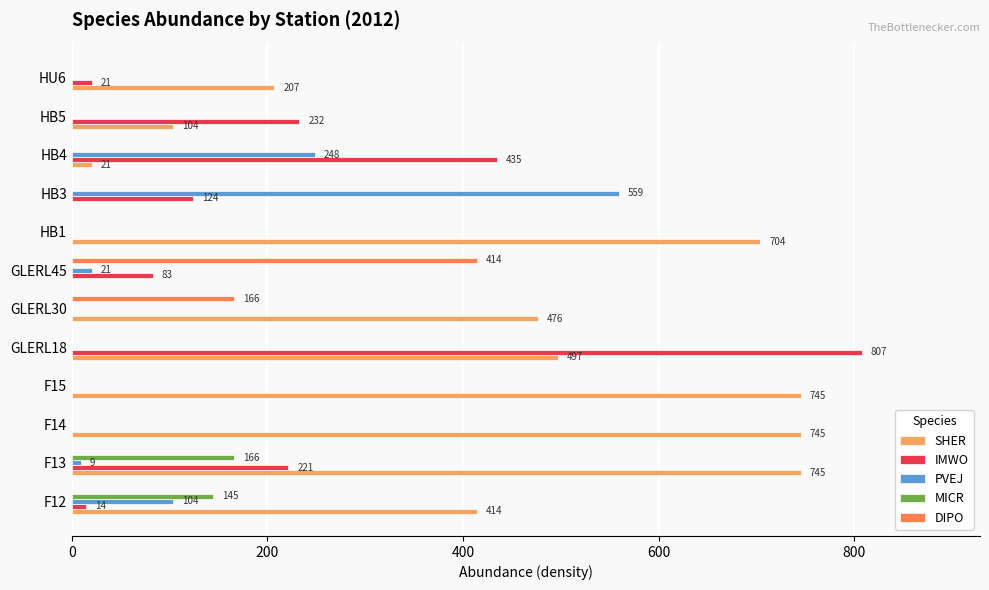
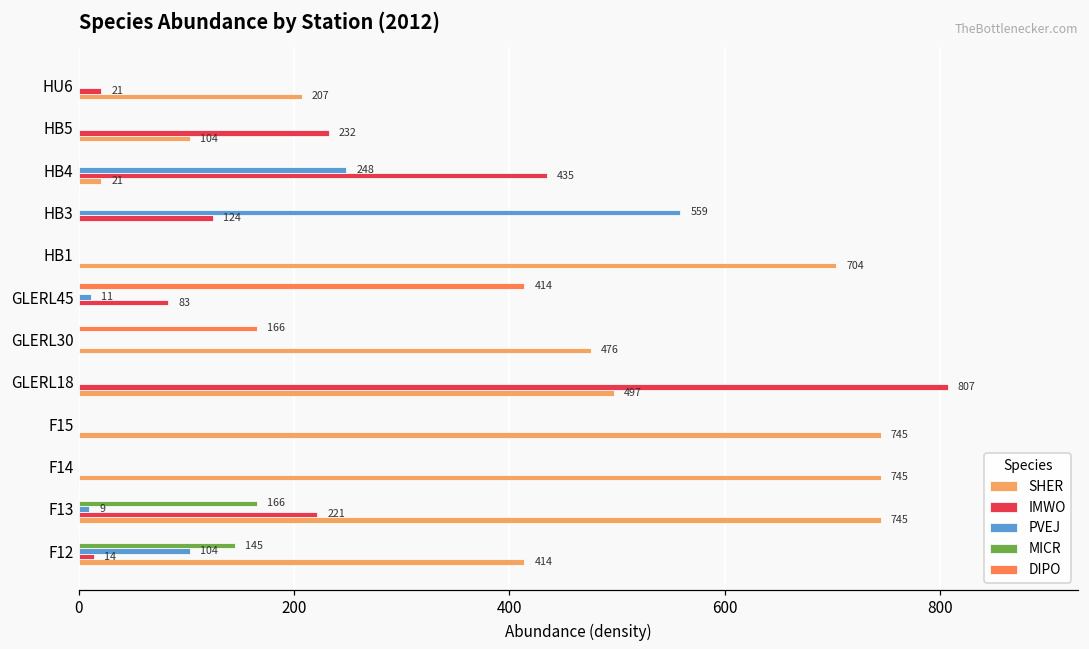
PVEJ, GLERL45: 21 -> 11
